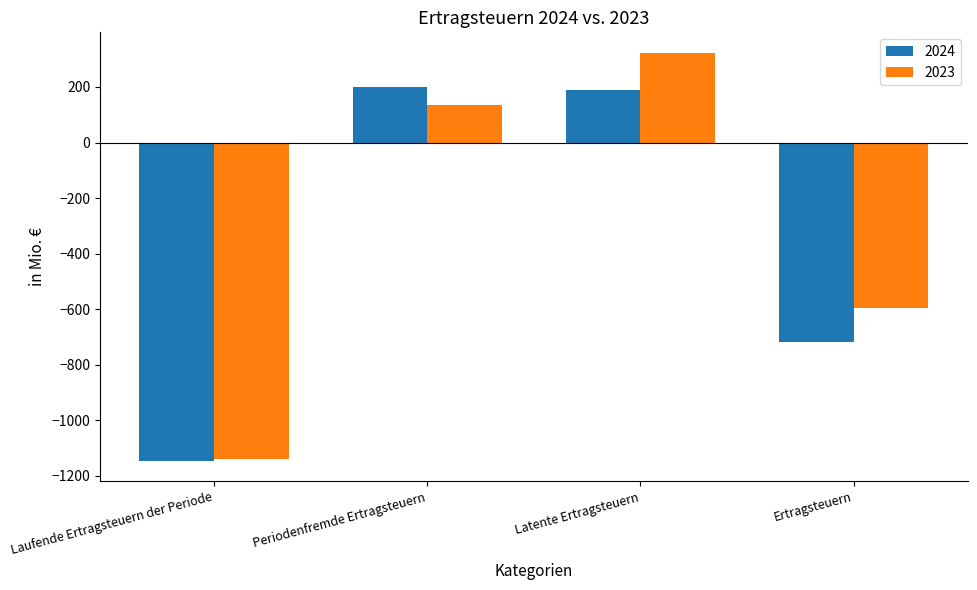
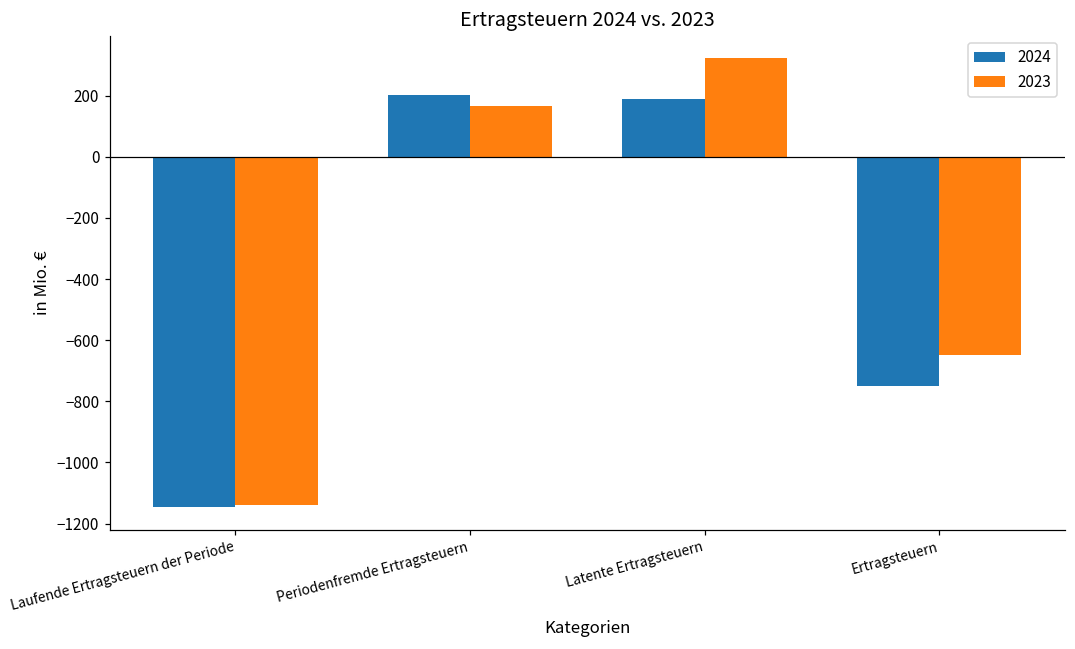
2023, Periodenfremde Ertragsteuern: 130 -> 170
2024, Ertragsteuern: -720 -> -750
2023, Ertragsteuern: -600 -> -650
